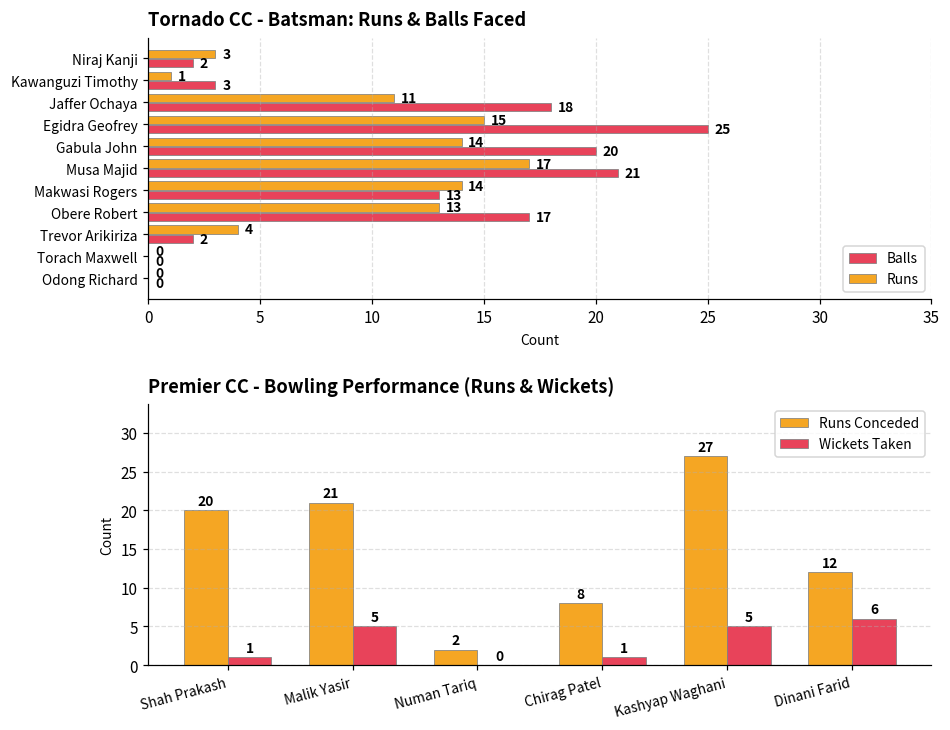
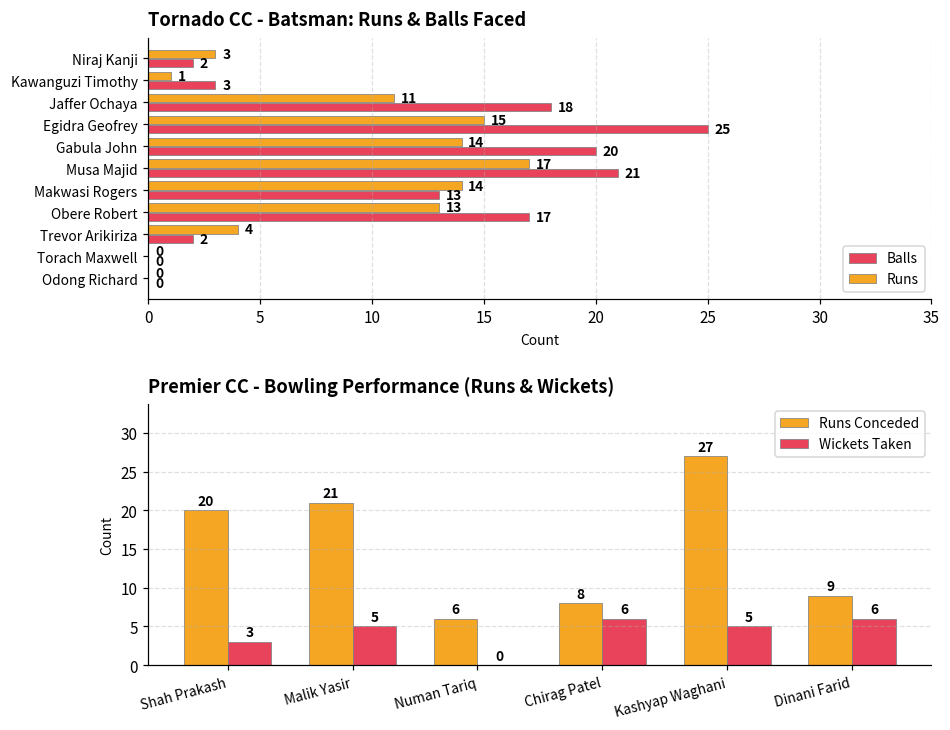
Premier CC - Bowling Performance (Runs & Wickets), Wickets Taken, Shah Prakash: 1 -> 3
Premier CC - Bowling Performance (Runs & Wickets), Runs Conceded, Numan Tariq: 2 -> 6
Premier CC - Bowling Performance (Runs & Wickets), Wickets Taken, Chirag Patel: 1 -> 6
Premier CC - Bowling Performance (Runs & Wickets), Runs Conceded, Dinani Farid: 12 -> 9
